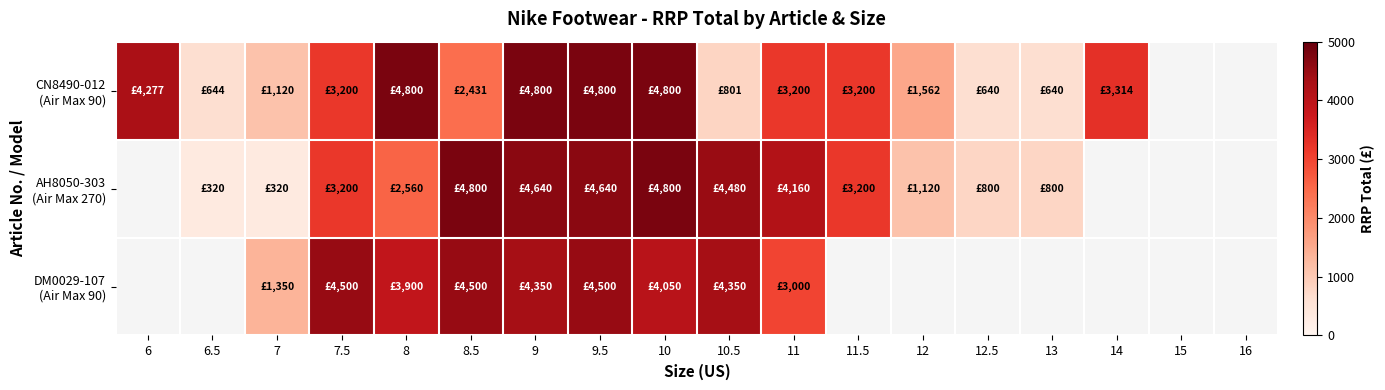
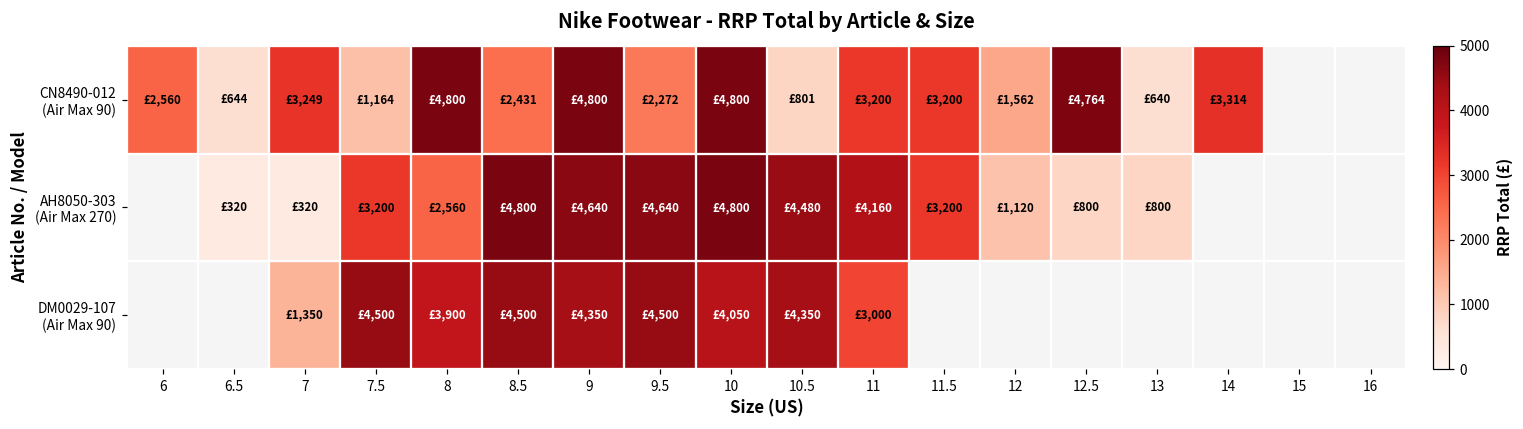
CN8490-012 (Air Max 90), 6: £4,277 -> £2,560
CN8490-012 (Air Max 90), 7: £1,120 -> £3,249
CN8490-012 (Air Max 90), 7.5: £3,200 -> £1,164
CN8490-012 (Air Max 90), 9.5: £4,800 -> £2,272
CN8490-012 (Air Max 90), 12.5: £640 -> £4,764
